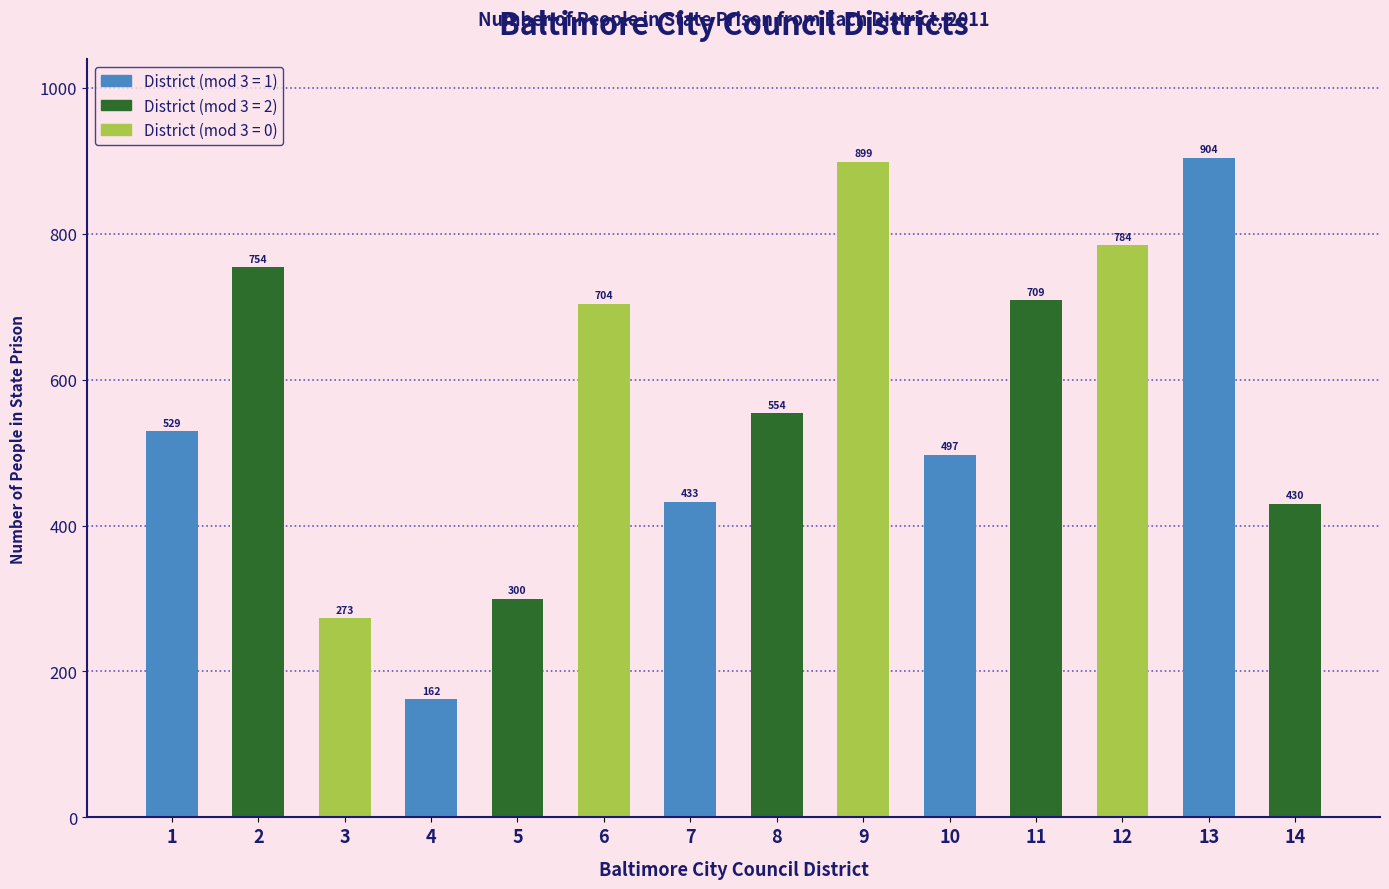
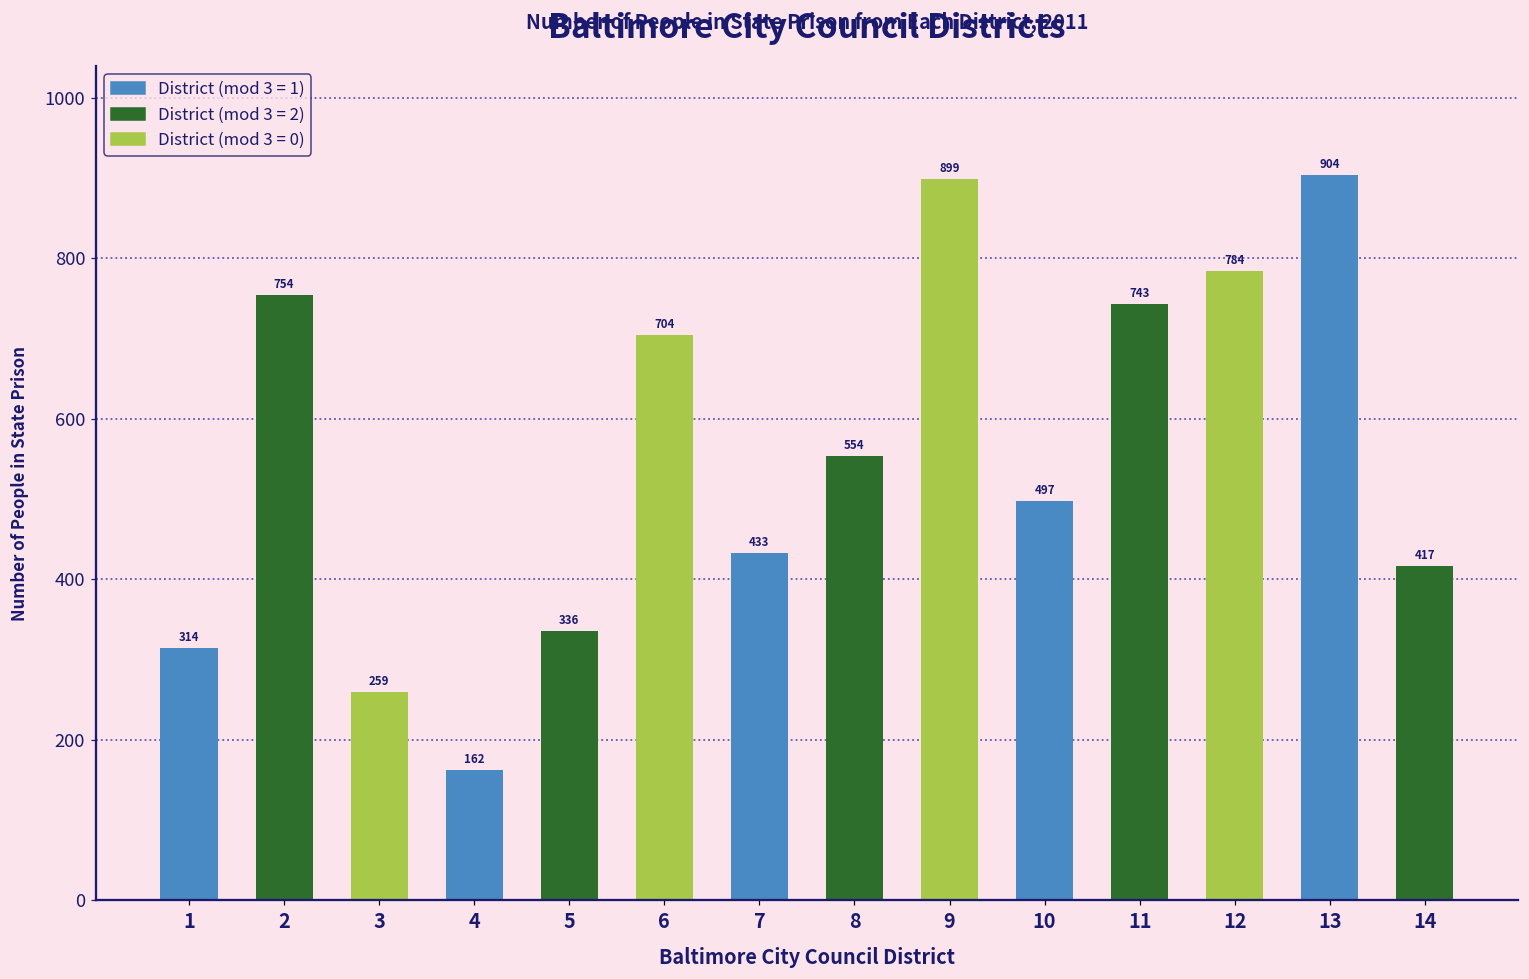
1: 529 -> 314
3: 273 -> 259
5: 300 -> 336
11: 709 -> 743
14: 430 -> 417
